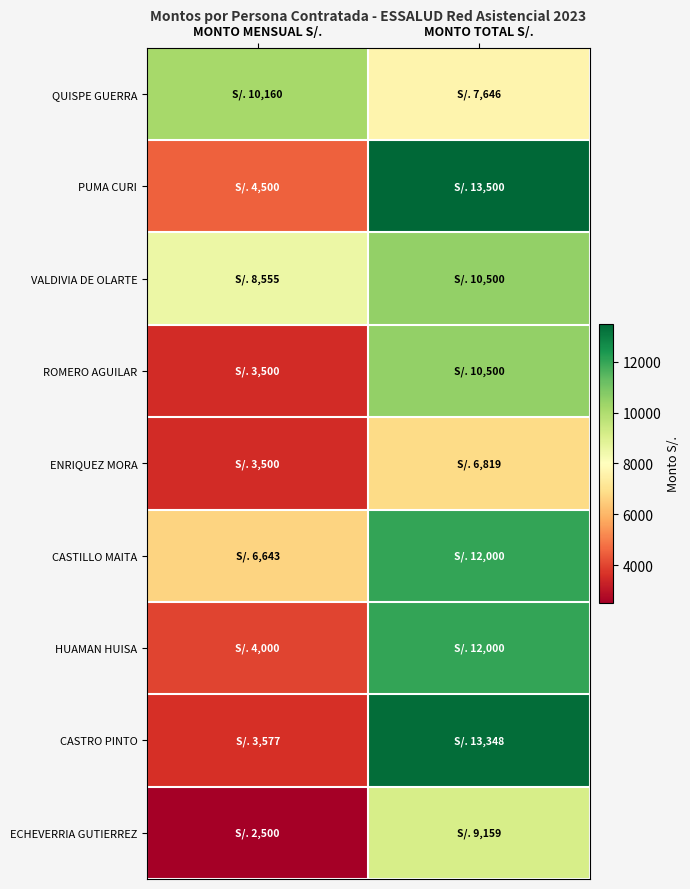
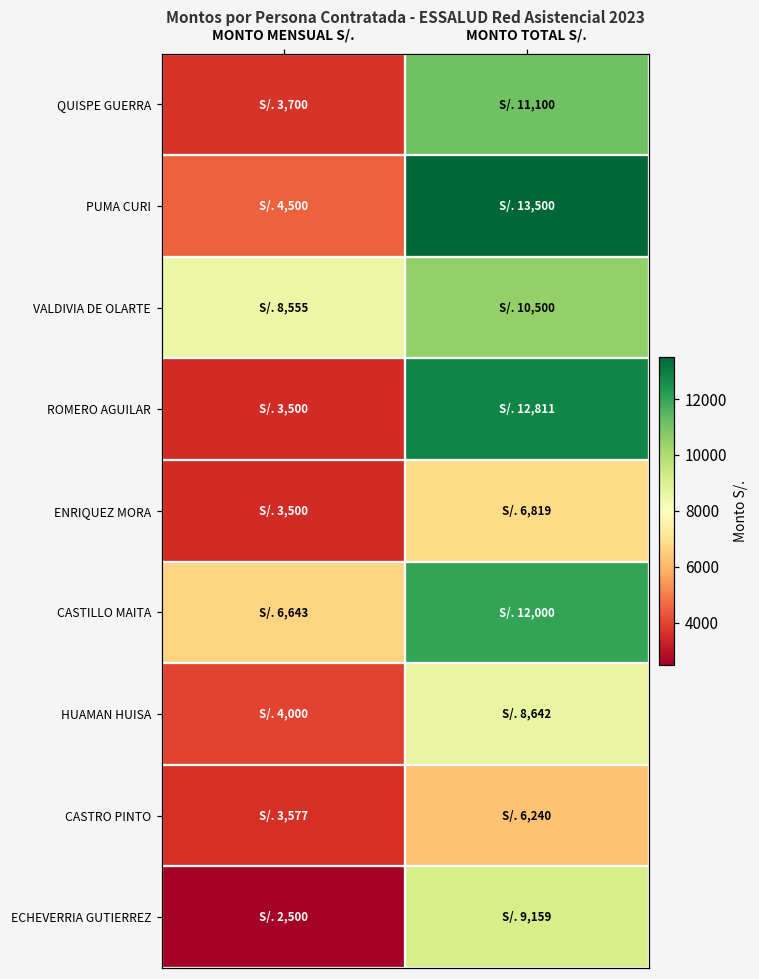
QUISPE GUERRA, MONTO MENSUAL S/.: 10,160 -> 3,700
QUISPE GUERRA, MONTO TOTAL S/.: 7,646 -> 11,100
ROMERO AGUILAR, MONTO TOTAL S/.: 10,500 -> 12,811
HUAMAN HUISA, MONTO TOTAL S/.: 12,000 -> 8,642
CASTRO PINTO, MONTO TOTAL S/.: 13,348 -> 6,240
